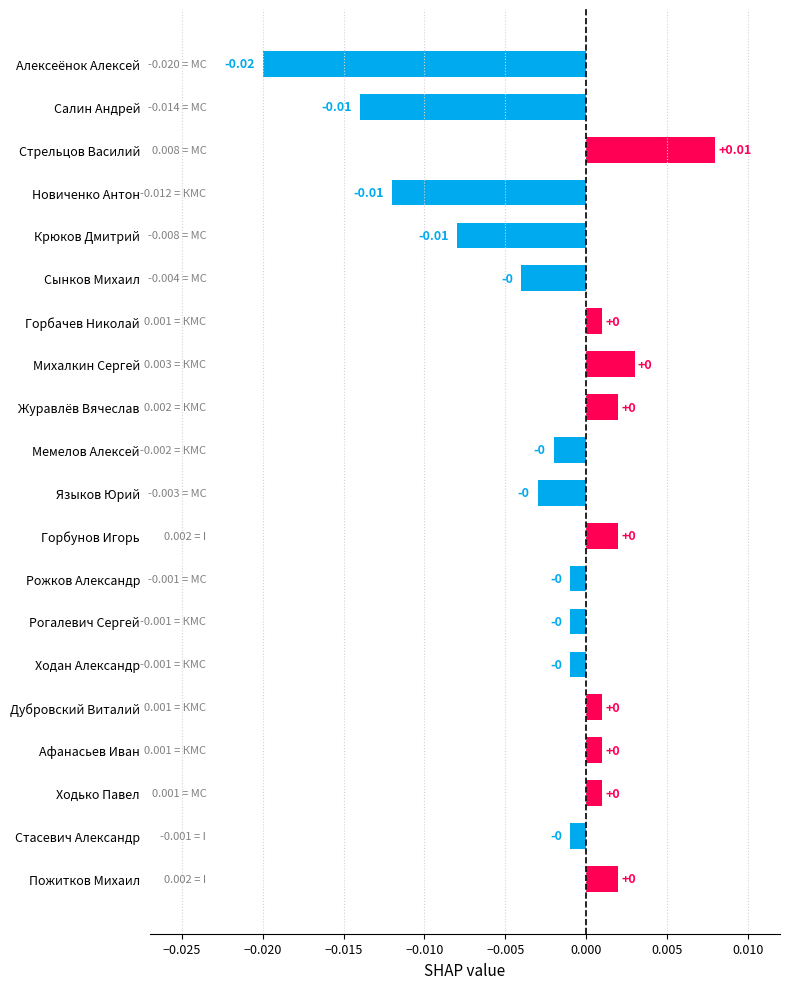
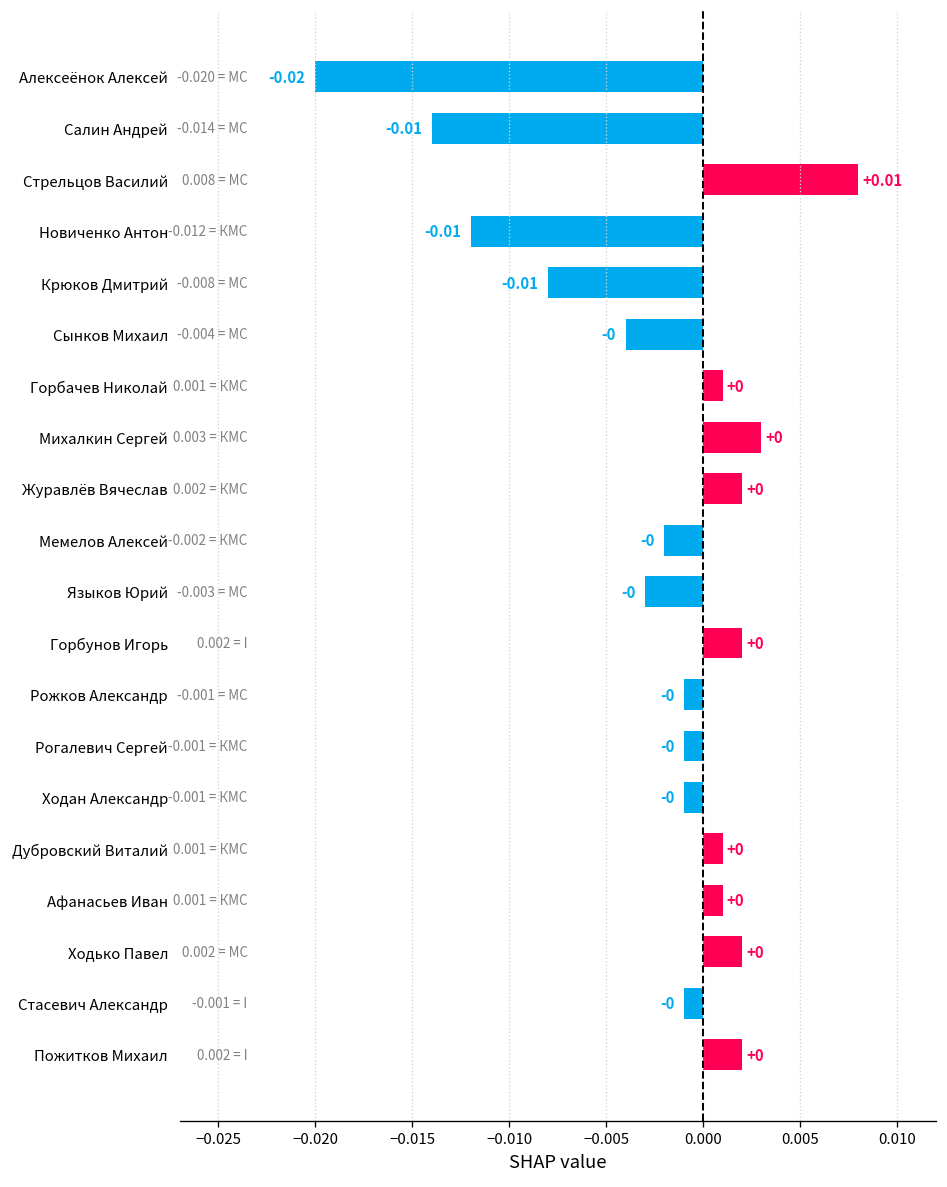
Ходько Павел: 0.001 -> 0.002
